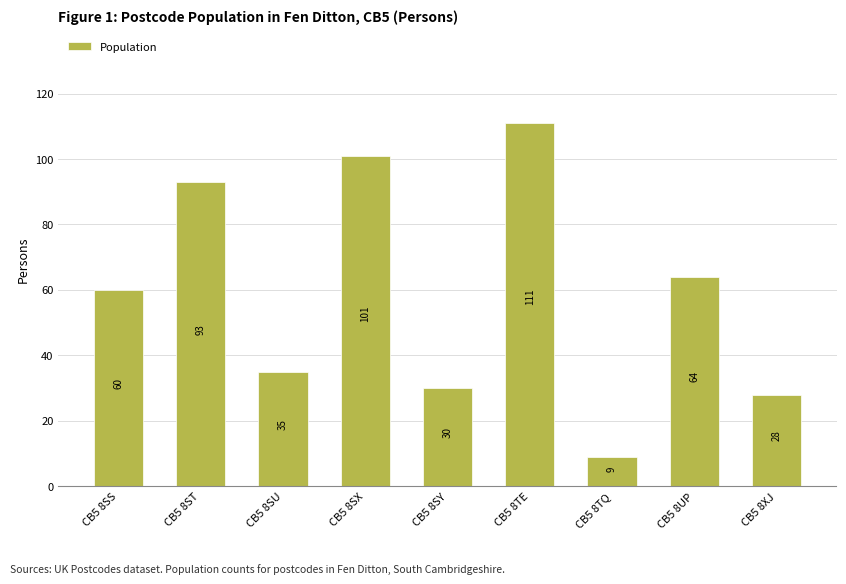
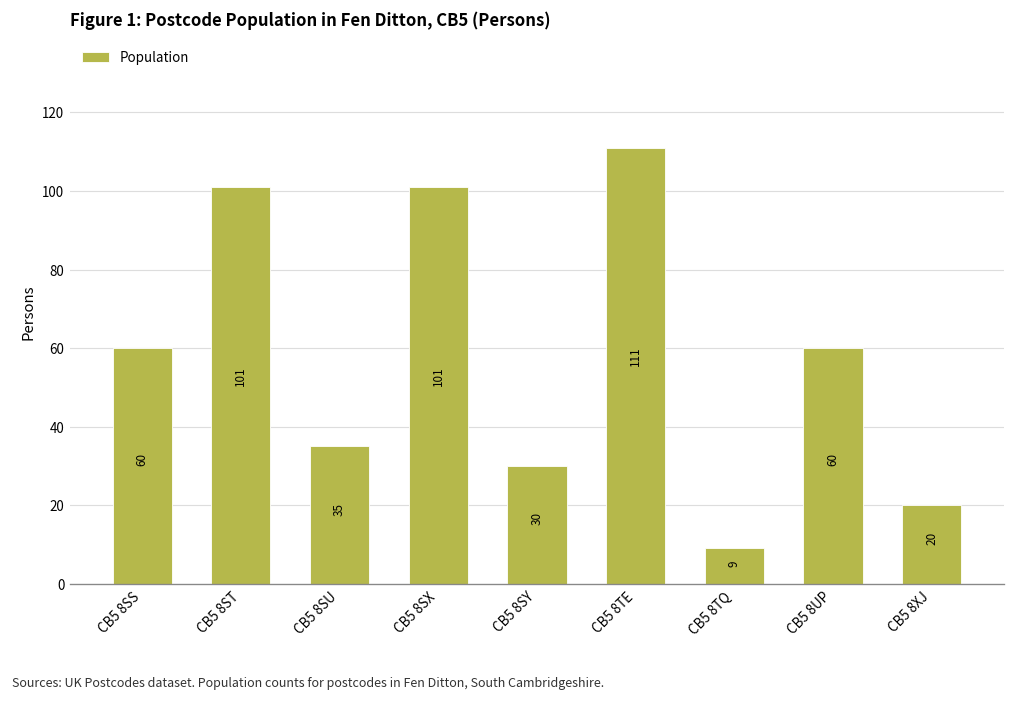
CB5 8ST: 93 -> 101
CB5 8UP: 64 -> 60
CB5 8XJ: 28 -> 20
